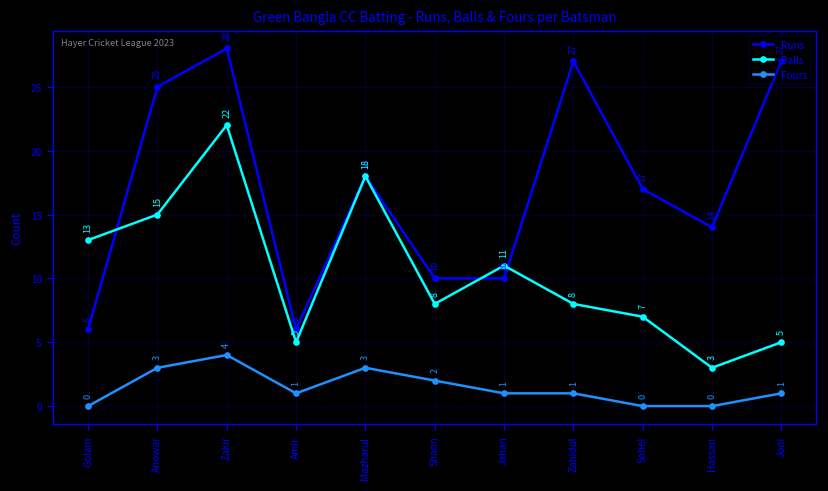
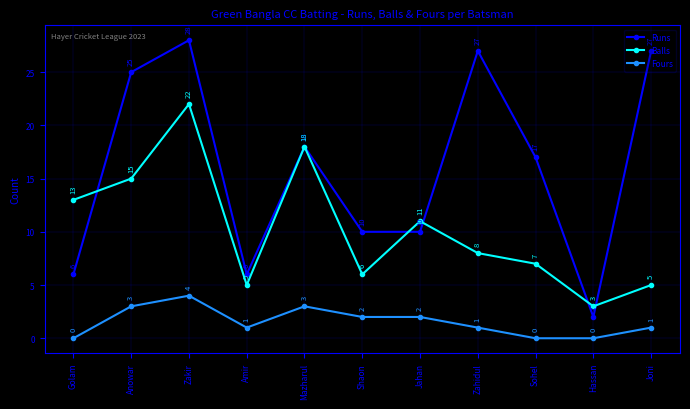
Balls, Shaon: 8 -> 6
Fours, Jahan: 1 -> 2
Runs, Hassan: 14 -> 2
